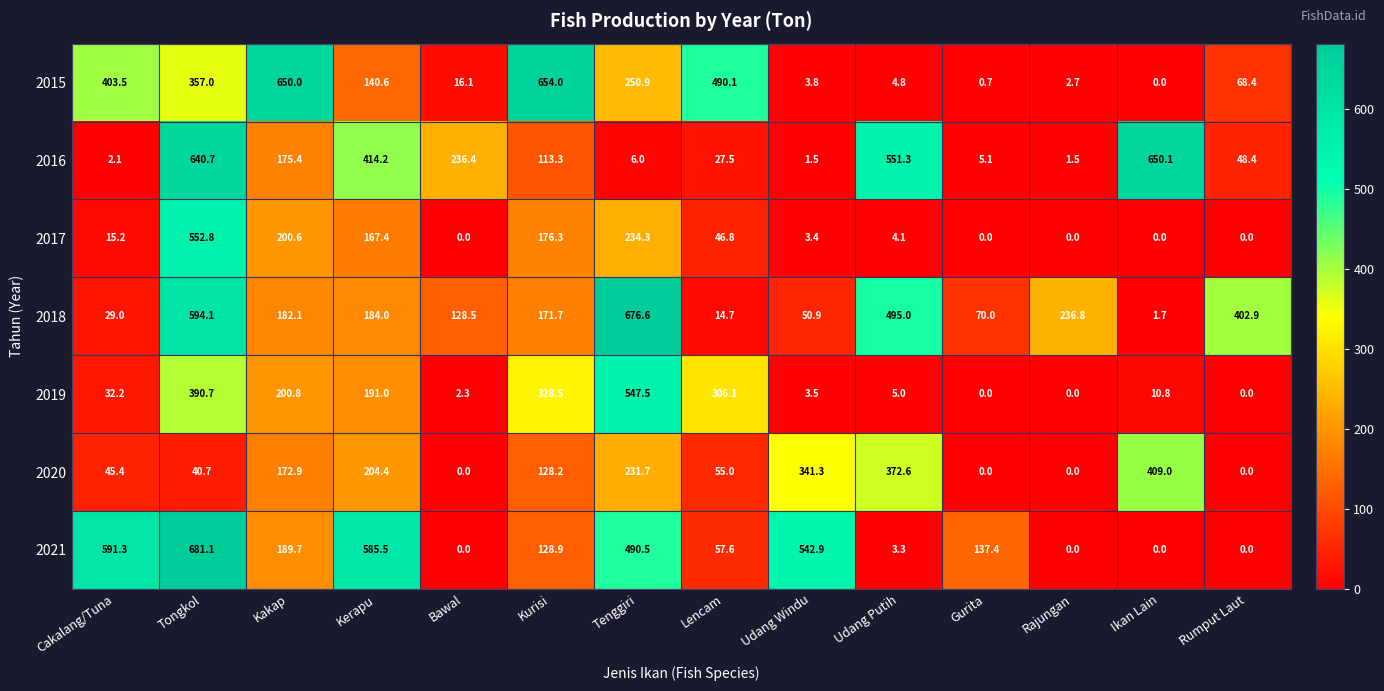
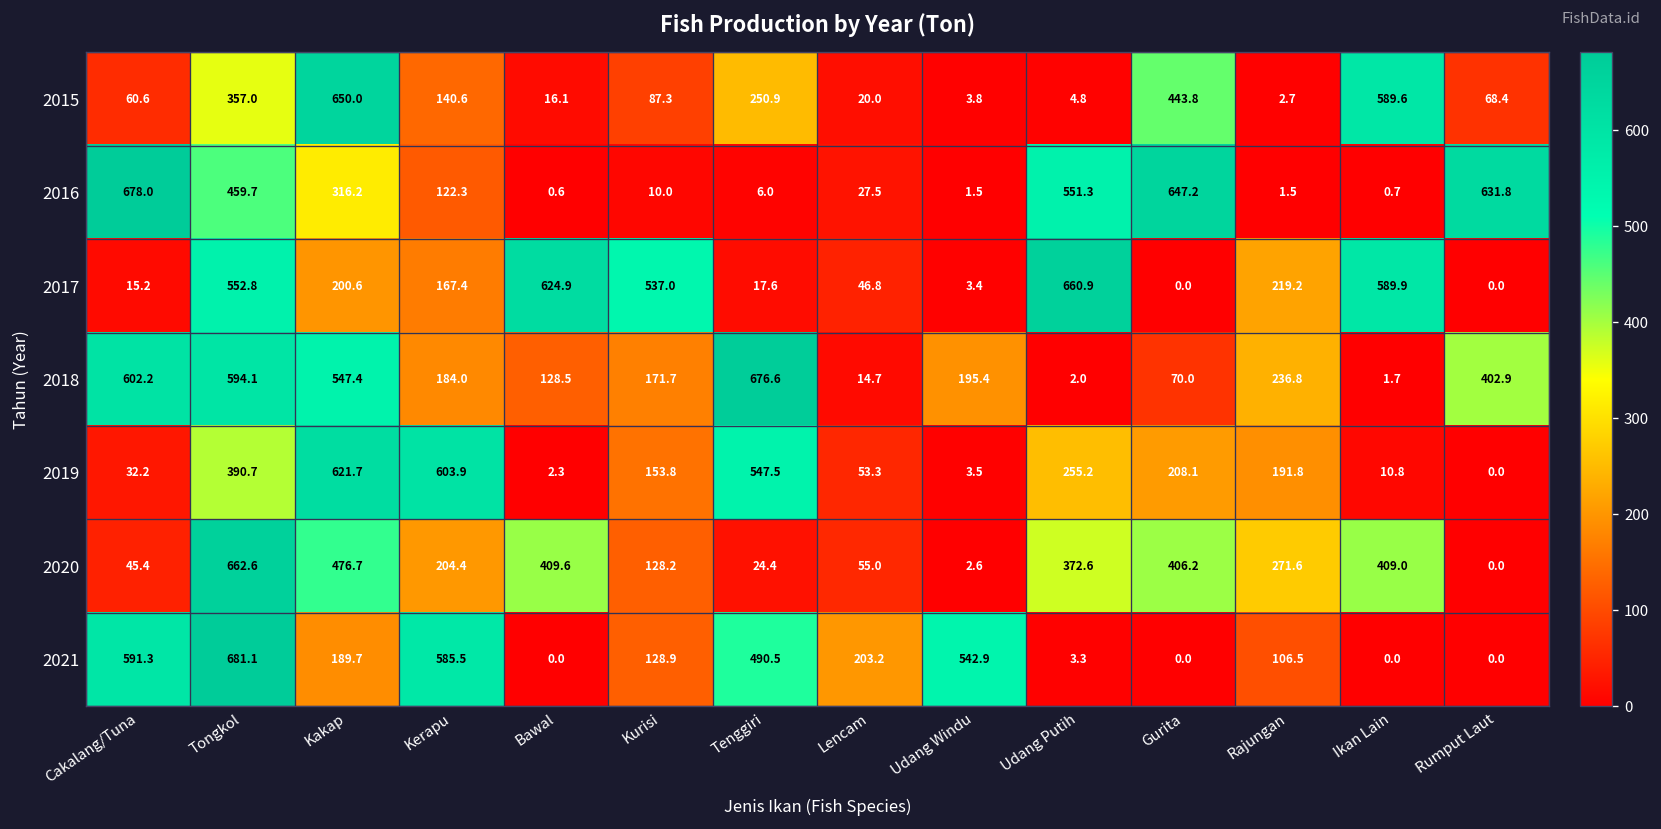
2015, Cakalang/Tuna: 403.5 -> 60.6
2015, Kurisi: 654.0 -> 87.3
2015, Lencam: 490.1 -> 20.0
2015, Gurita: 0.7 -> 443.8
2015, Ikan Lain: 0.0 -> 589.6
2016, Cakalang/Tuna: 2.1 -> 678.0
2016, Tongkol: 640.7 -> 459.7
2016, Kakap: 175.4 -> 316.2
2016, Kerapu: 414.2 -> 122.3
2016, Bawal: 236.4 -> 0.6
2016, Kurisi: 113.3 -> 10.0
2016, Gurita: 5.1 -> 647.2
2016, Ikan Lain: 650.1 -> 0.7
2016, Rumput Laut: 48.4 -> 631.8
2017, Bawal: 0.0 -> 624.9
2017, Kurisi: 176.3 -> 537.0
2017, Tenggiri: 234.3 -> 17.6
2017, Udang Putih: 4.1 -> 660.9
2017, Rajungan: 0.0 -> 219.2
2017, Ikan Lain: 0.0 -> 589.9
2018, Cakalang/Tuna: 29.0 -> 602.2
2018, Kakap: 182.1 -> 547.4
2018, Udang Windu: 50.9 -> 195.4
2018, Udang Putih: 495.0 -> 2.0
2019, Kakap: 200.8 -> 621.7
2019, Kerapu: 191.0 -> 603.9
2019, Kurisi: 328.5 -> 153.8
2019, Lencam: 306.1 -> 53.3
2019, Udang Putih: 5.0 -> 255.2
2019, Gurita: 0.0 -> 208.1
2019, Rajungan: 0.0 -> 191.8
2020, Tongkol: 40.7 -> 662.6
2020, Kakap: 172.9 -> 476.7
2020, Bawal: 0.0 -> 409.6
2020, Tenggiri: 231.7 -> 24.4
2020, Udang Windu: 341.3 -> 2.6
2020, Gurita: 0.0 -> 406.2
2020, Rajungan: 0.0 -> 271.6
2021, Lencam: 57.6 -> 203.2
2021, Gurita: 137.4 -> 0.0
2021, Rajungan: 0.0 -> 106.5
